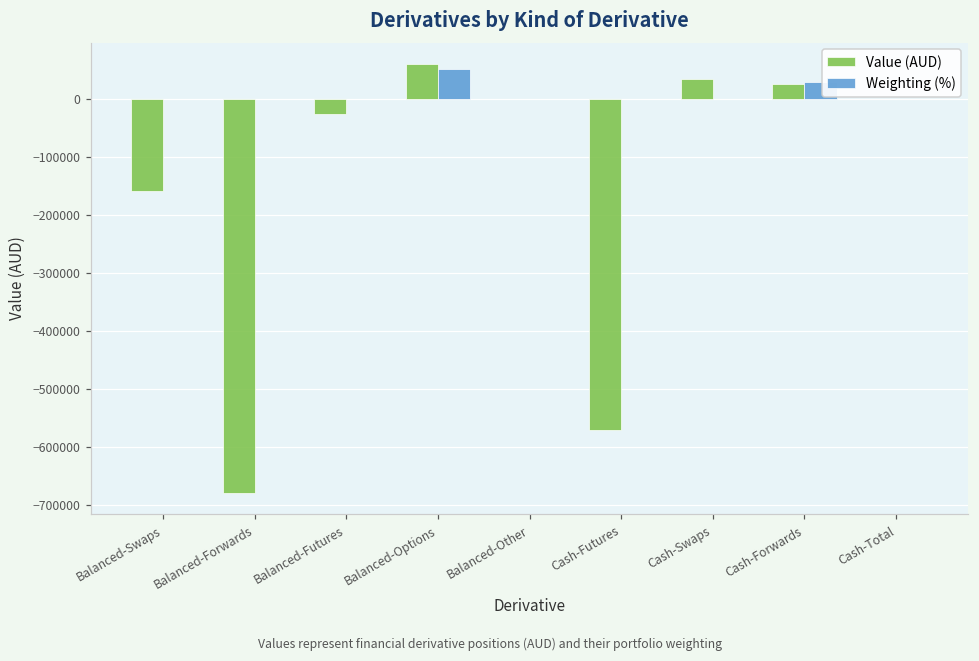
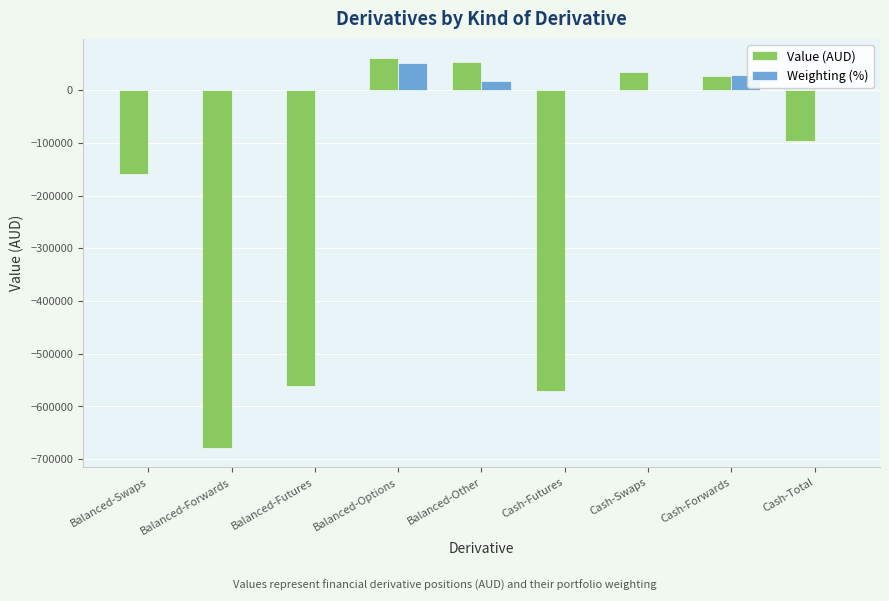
Value (AUD), Balanced-Futures: -30000 -> -560000
Value (AUD), Balanced-Other: 0 -> 50000
Weighting (%), Balanced-Other: 0 -> 20000
Value (AUD), Cash-Total: 0 -> -100000
